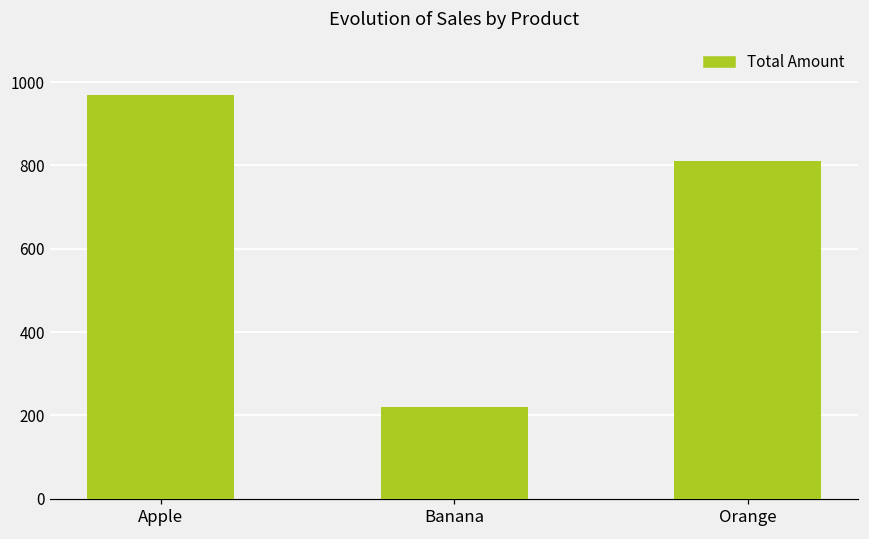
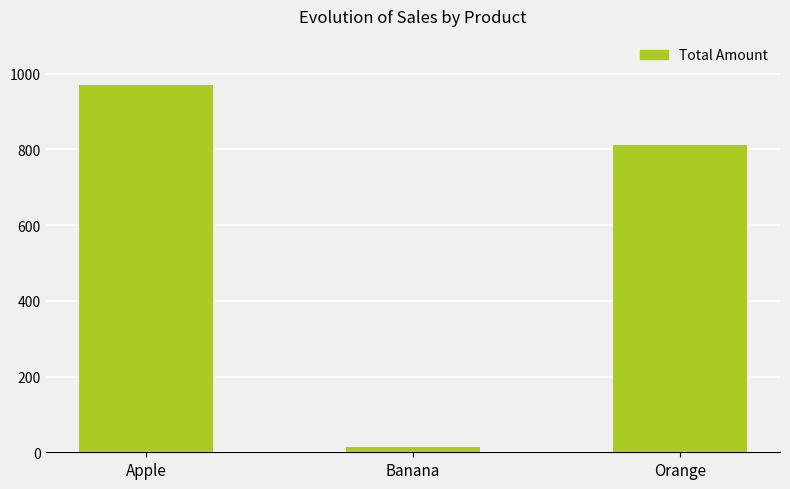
Banana: 220 -> 20
